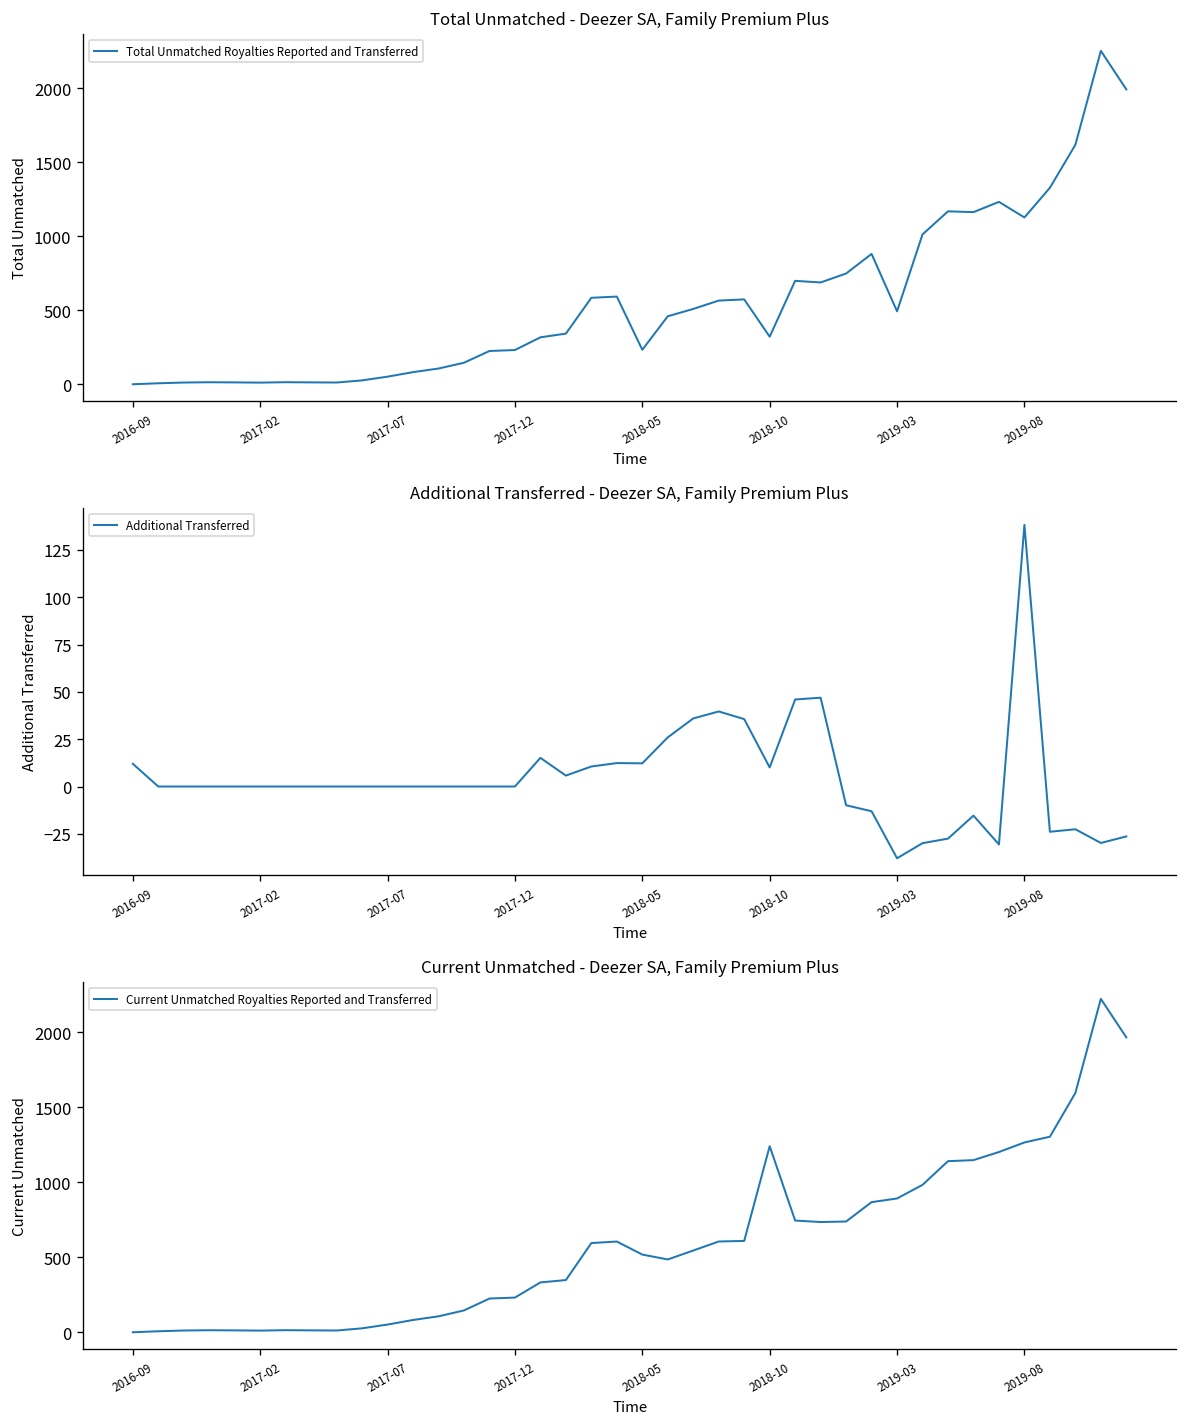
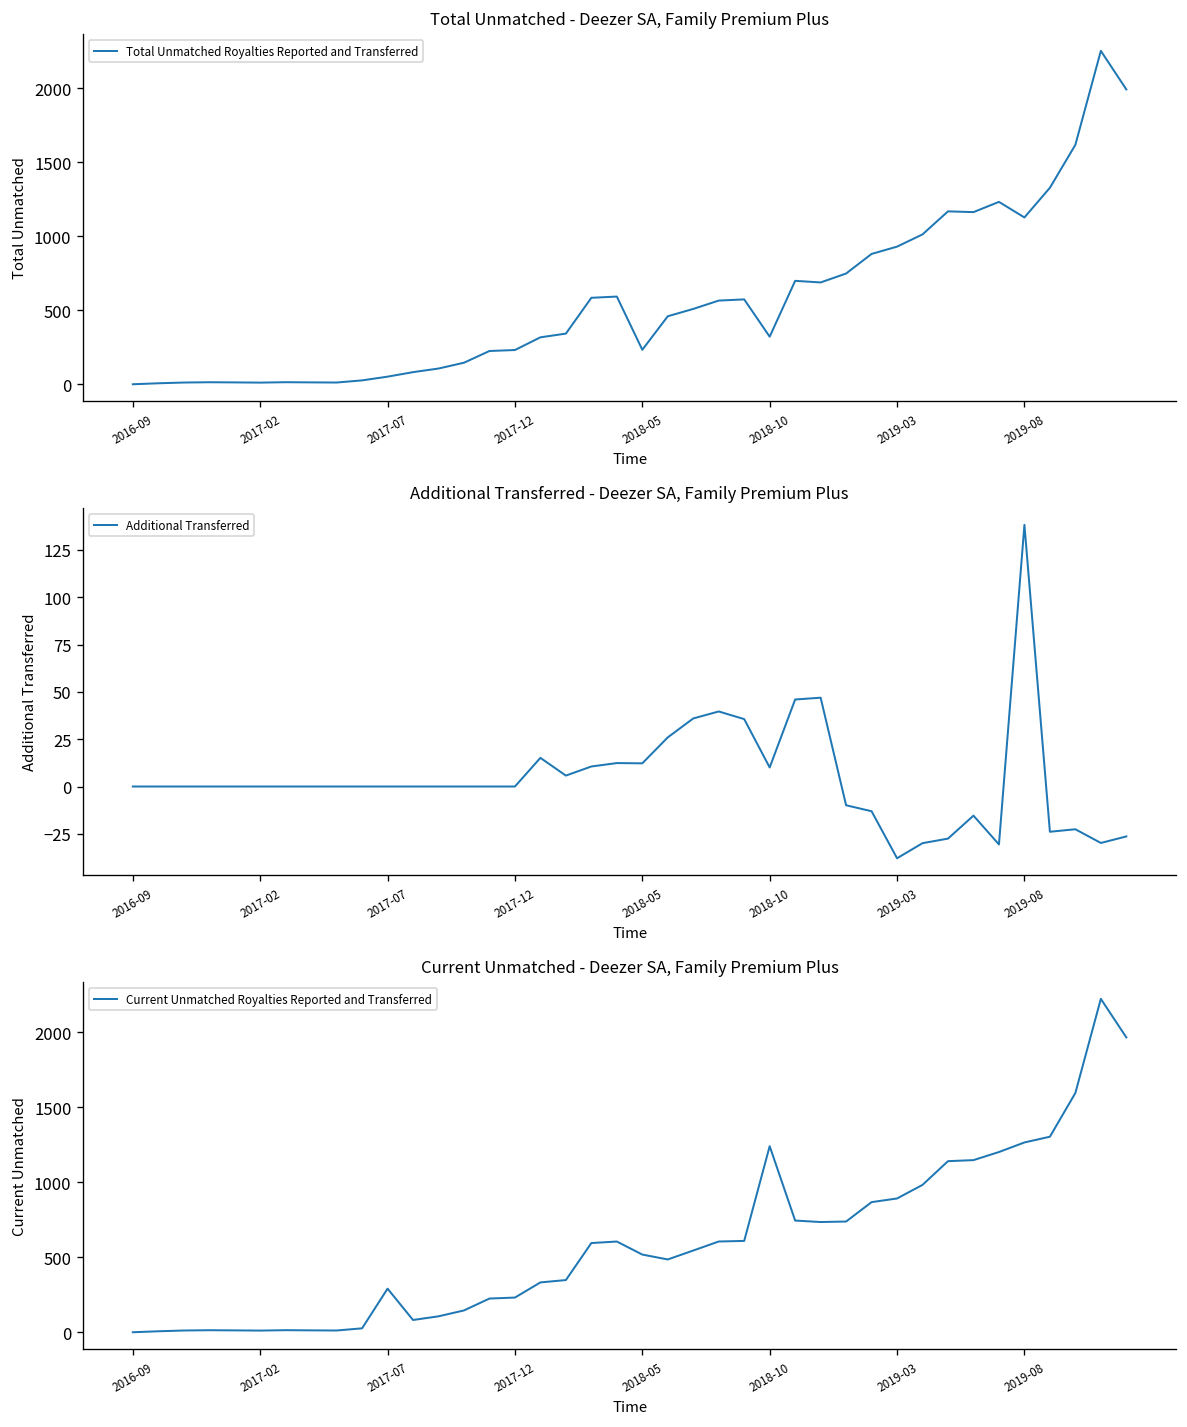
Total Unmatched - Deezer SA, Family Premium Plus, 2019-03: 490 -> 930
Additional Transferred - Deezer SA, Family Premium Plus, 2016-09: 12 -> 0
Current Unmatched - Deezer SA, Family Premium Plus, 2017-07: 50 -> 290
